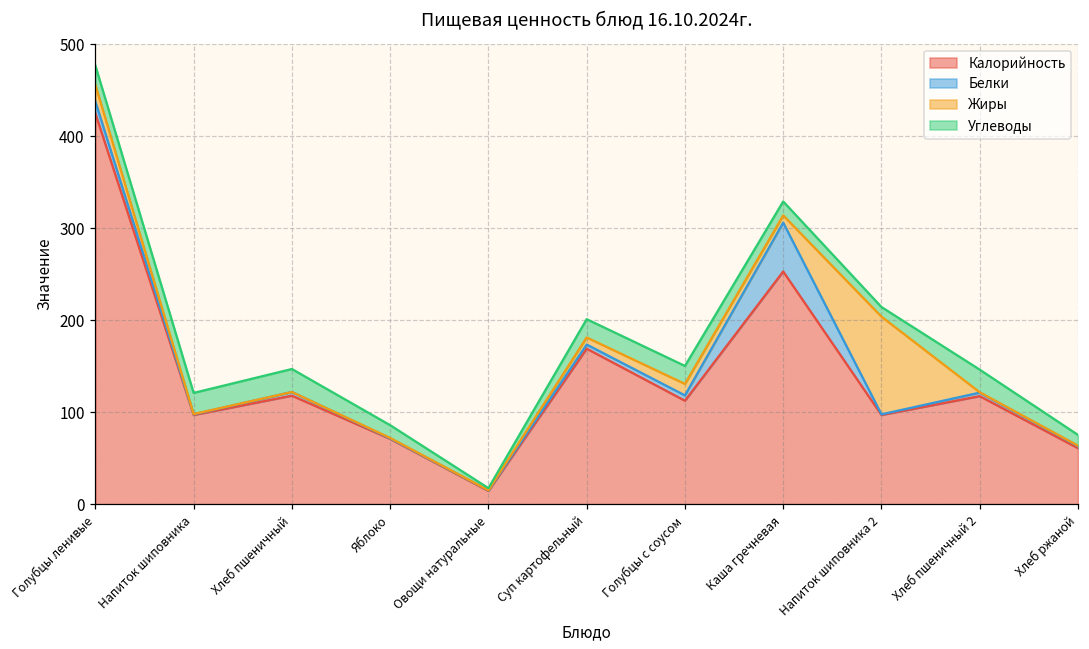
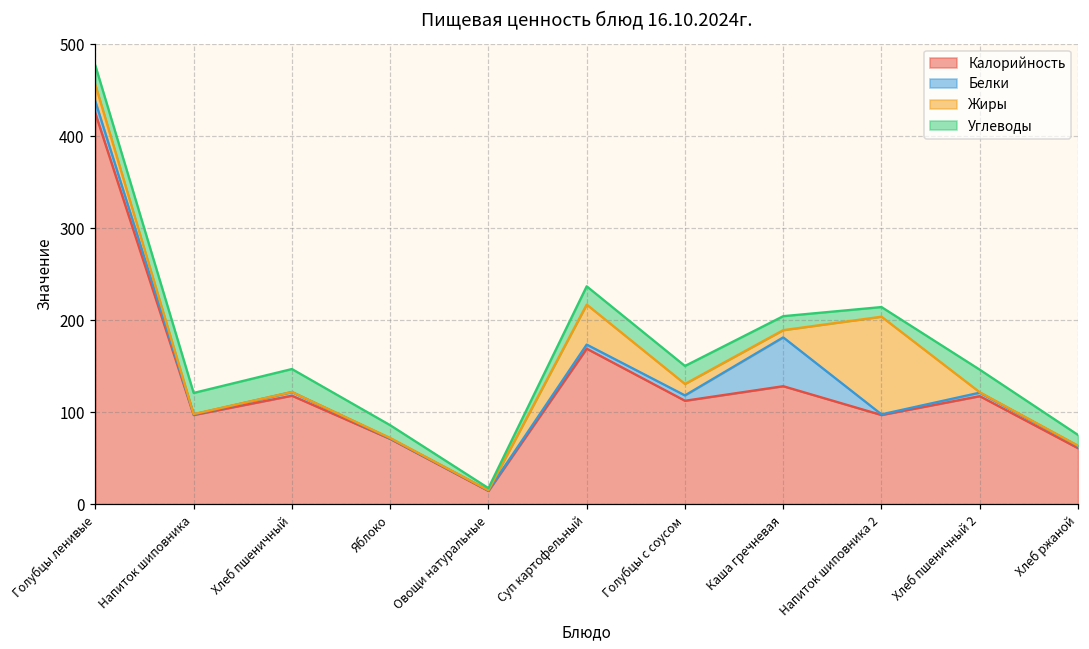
Жиры, Суп картофельный: 10 -> 40
Калорийность, Каша гречневая: 250 -> 130
